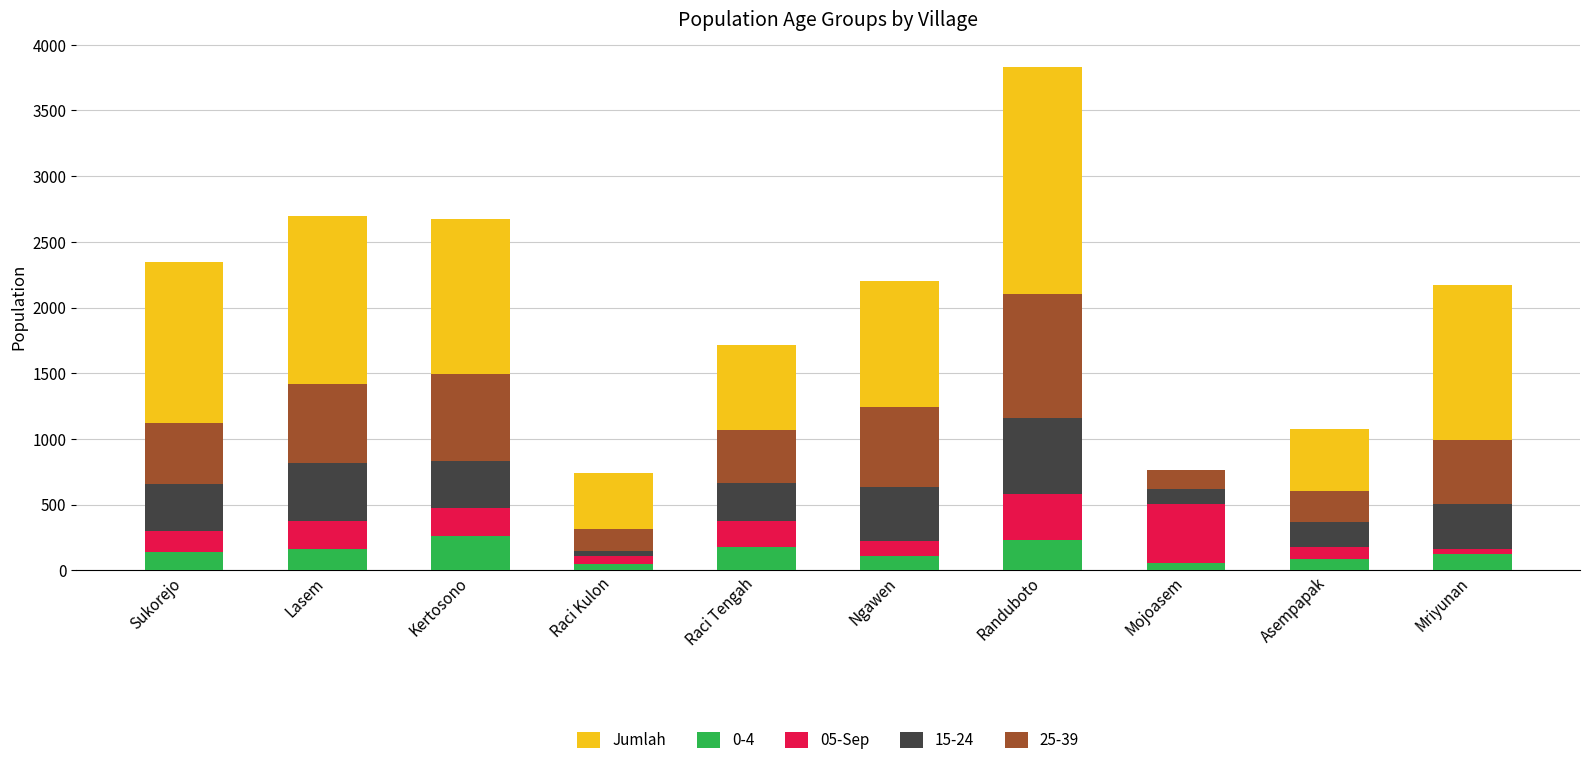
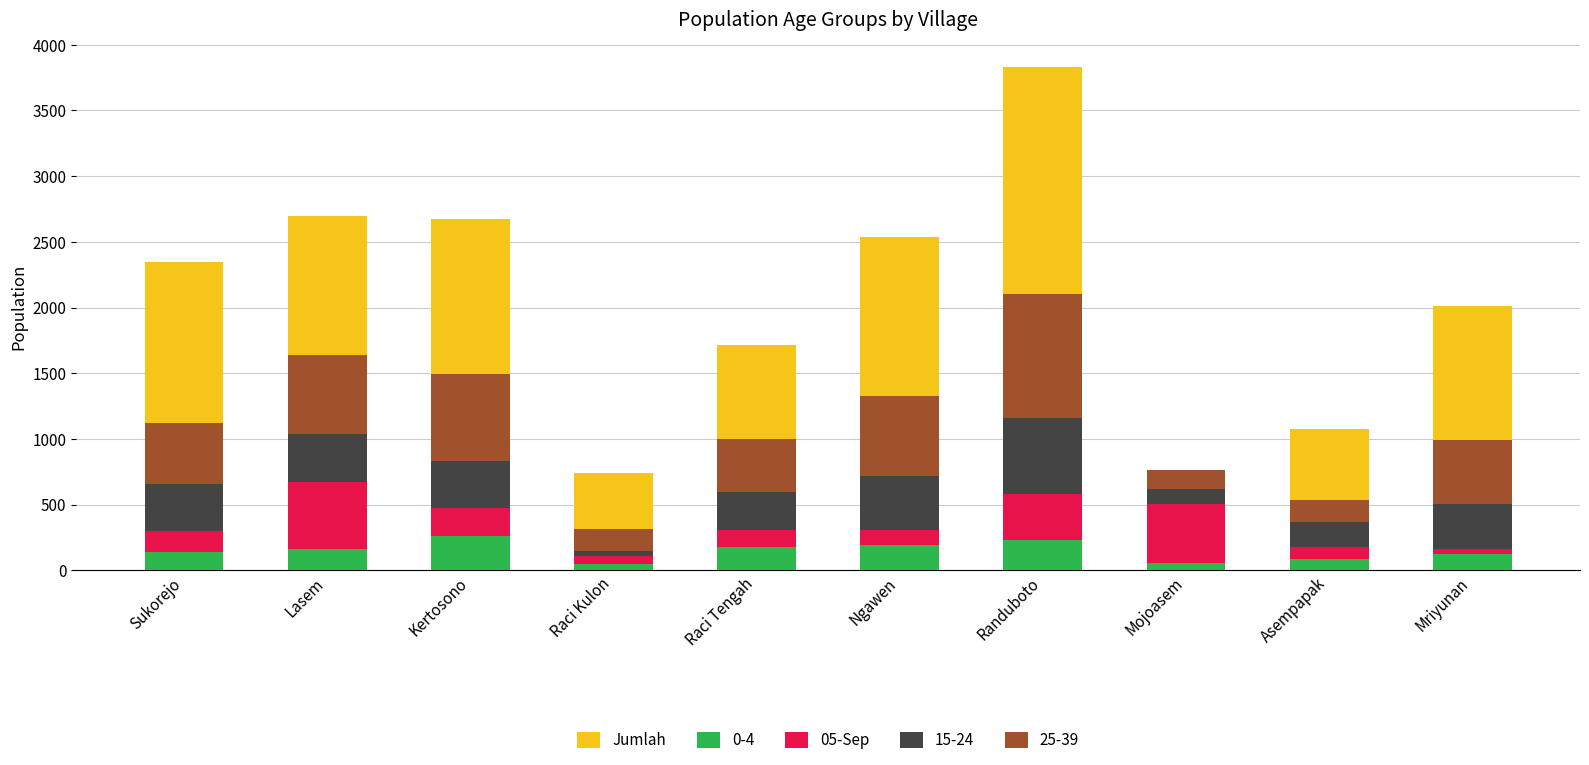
05-Sep, Lasem: 210 -> 510
15-24, Lasem: 450 -> 370
05-Sep, Raci Tengah: 200 -> 130
Jumlah, Ngawen: 2200 -> 2530
0-4, Ngawen: 110 -> 200
25-39, Asempapak: 240 -> 170
Jumlah, Mriyunan: 2170 -> 2010
